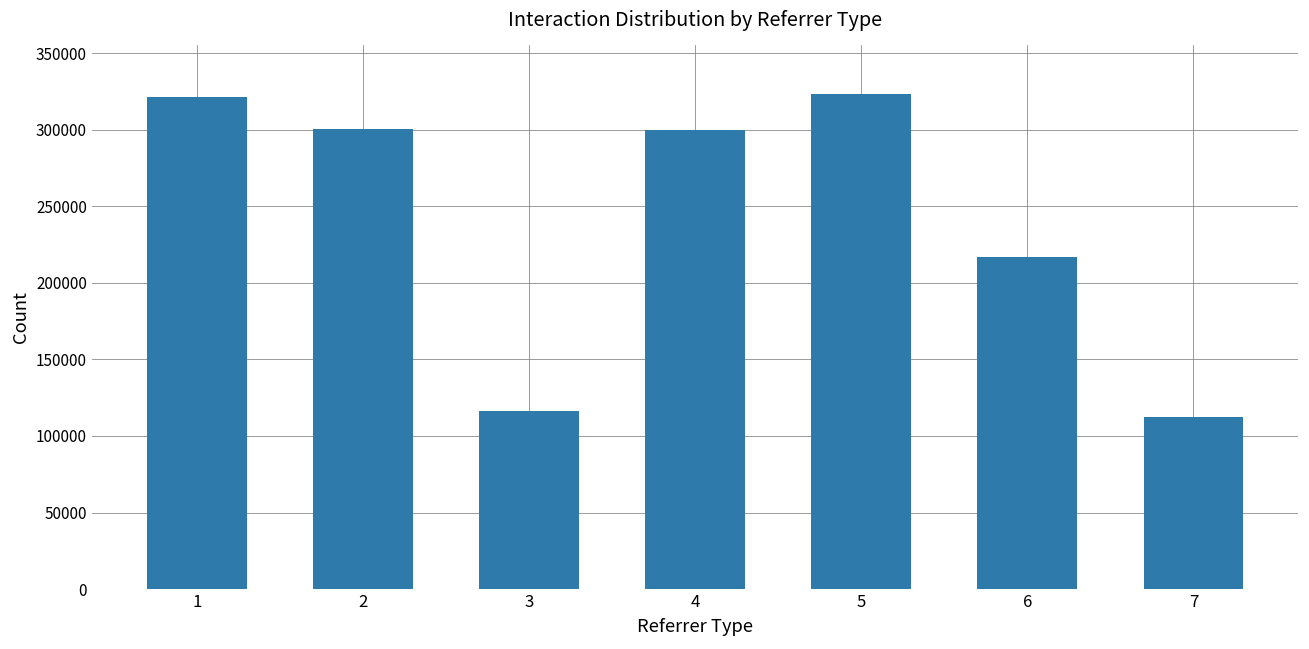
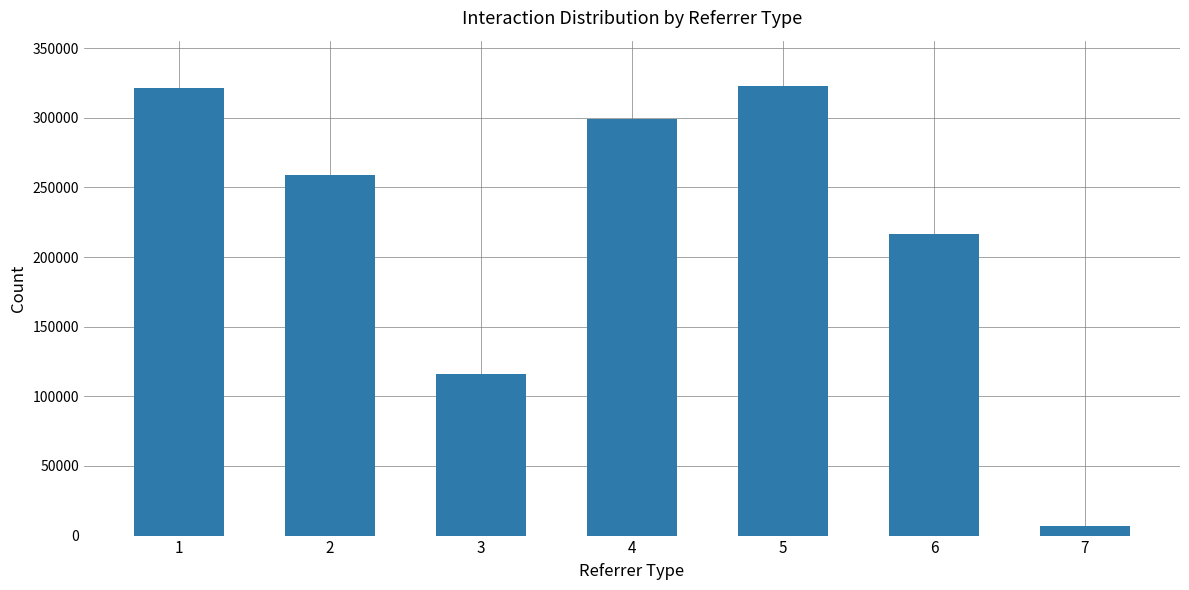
2: 300000 -> 259000
7: 112000 -> 7000
